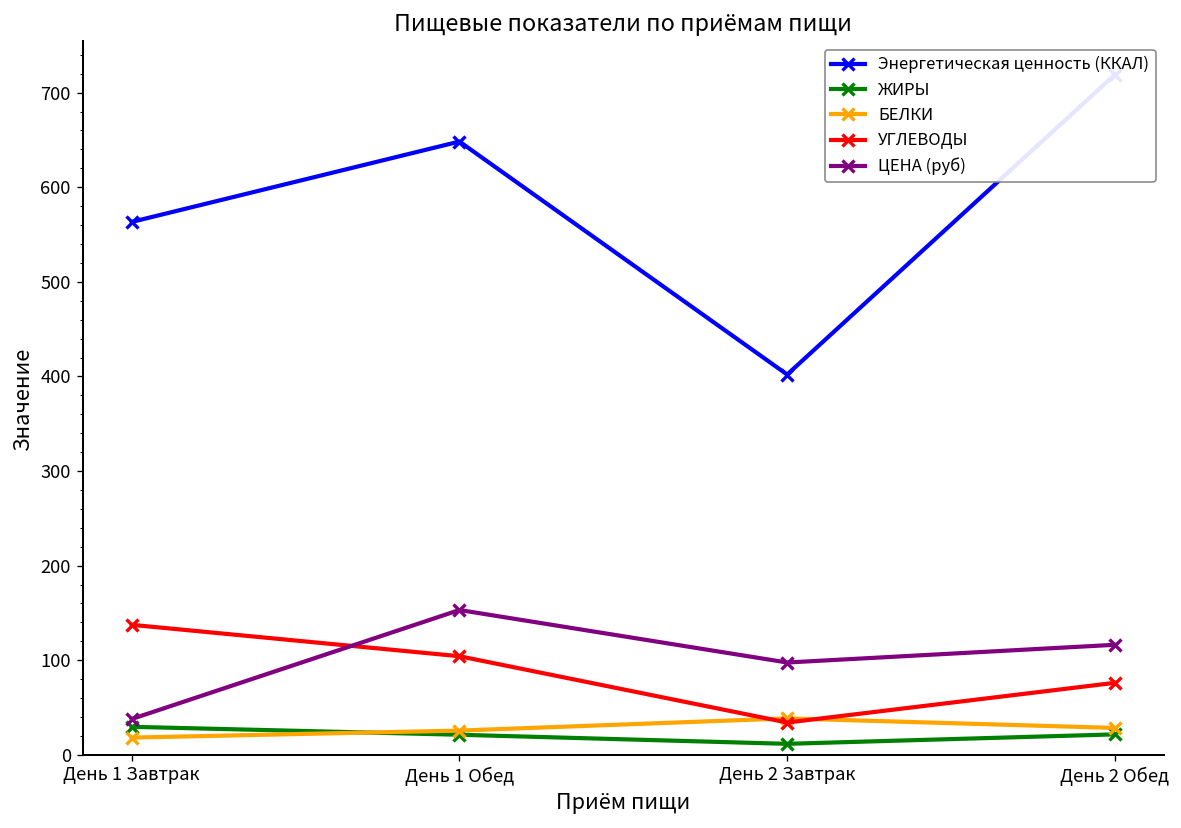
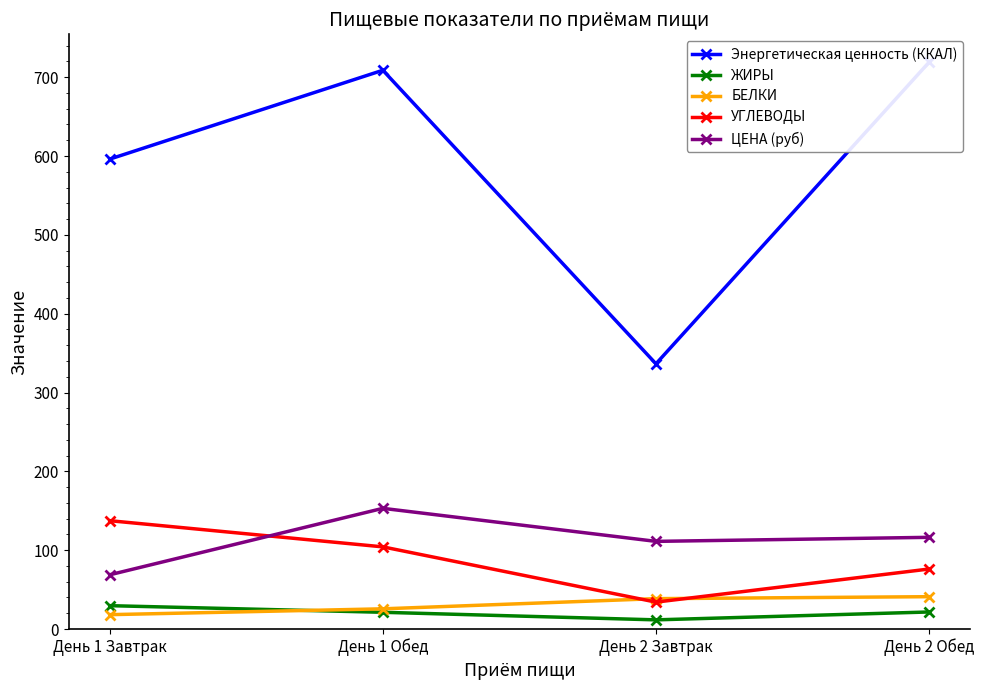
Энергетическая ценность (ККАЛ), День 1 Завтрак: 560 -> 600
ЦЕНА (руб), День 1 Завтрак: 40 -> 70
Энергетическая ценность (ККАЛ), День 1 Обед: 650 -> 710
Энергетическая ценность (ККАЛ), День 2 Завтрак: 400 -> 340
ЦЕНА (руб), День 2 Завтрак: 100 -> 110
БЕЛКИ, День 2 Обед: 30 -> 40
